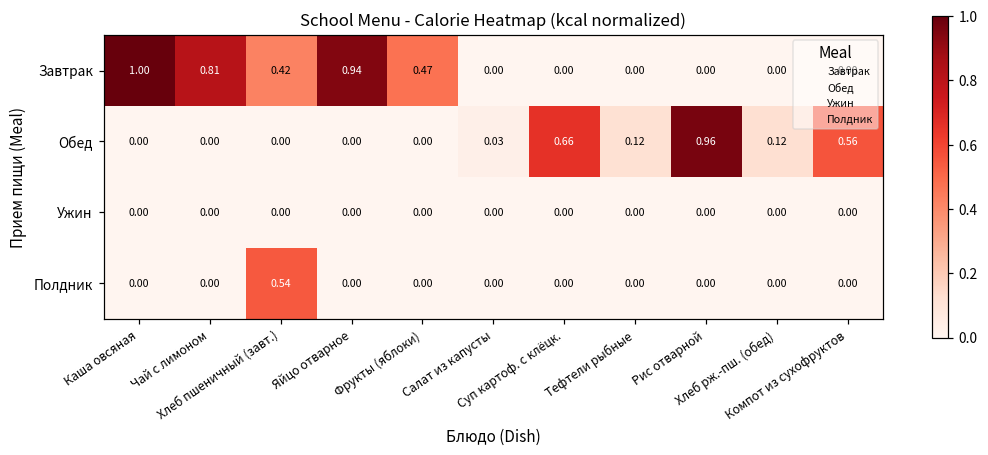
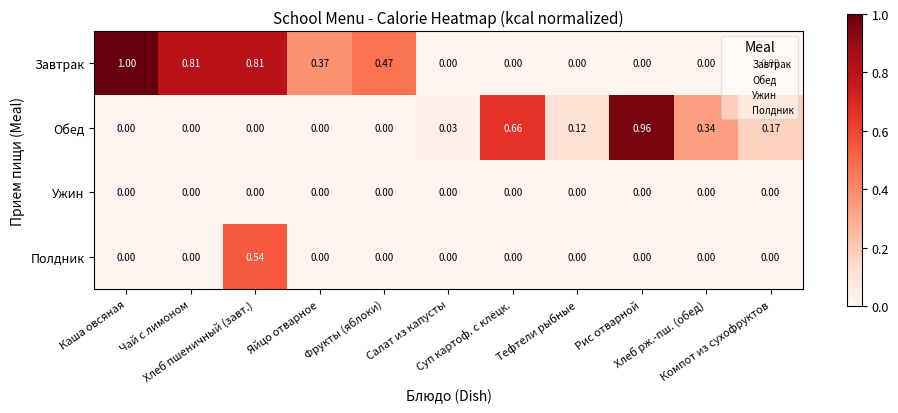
Завтрак, Хлеб пшеничный (завт.): 0.42 -> 0.81
Завтрак, Яйцо отварное: 0.94 -> 0.37
Обед, Хлеб рж.-пш. (обед): 0.12 -> 0.34
Обед, Компот из сухофруктов: 0.56 -> 0.17
